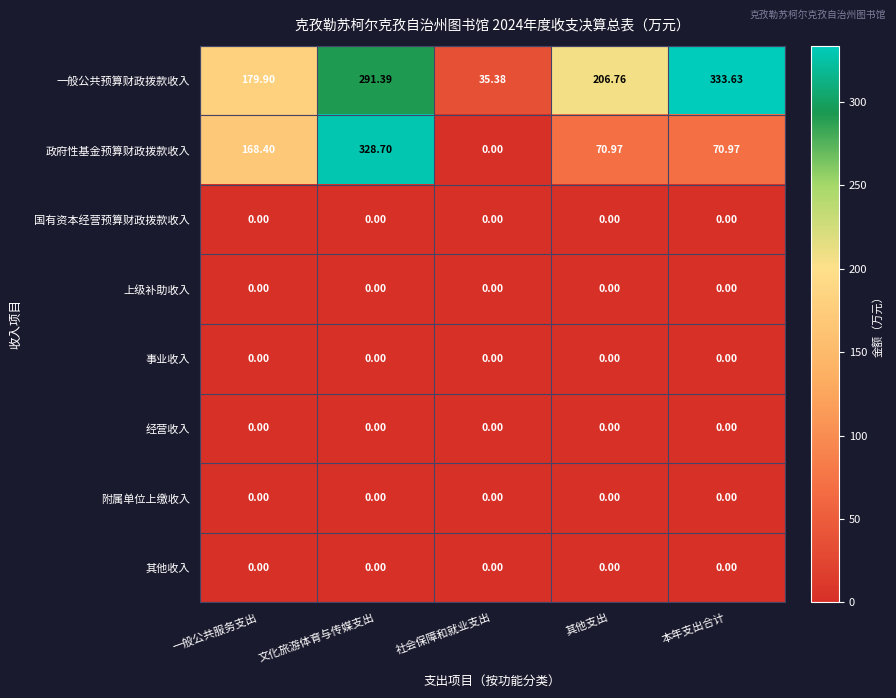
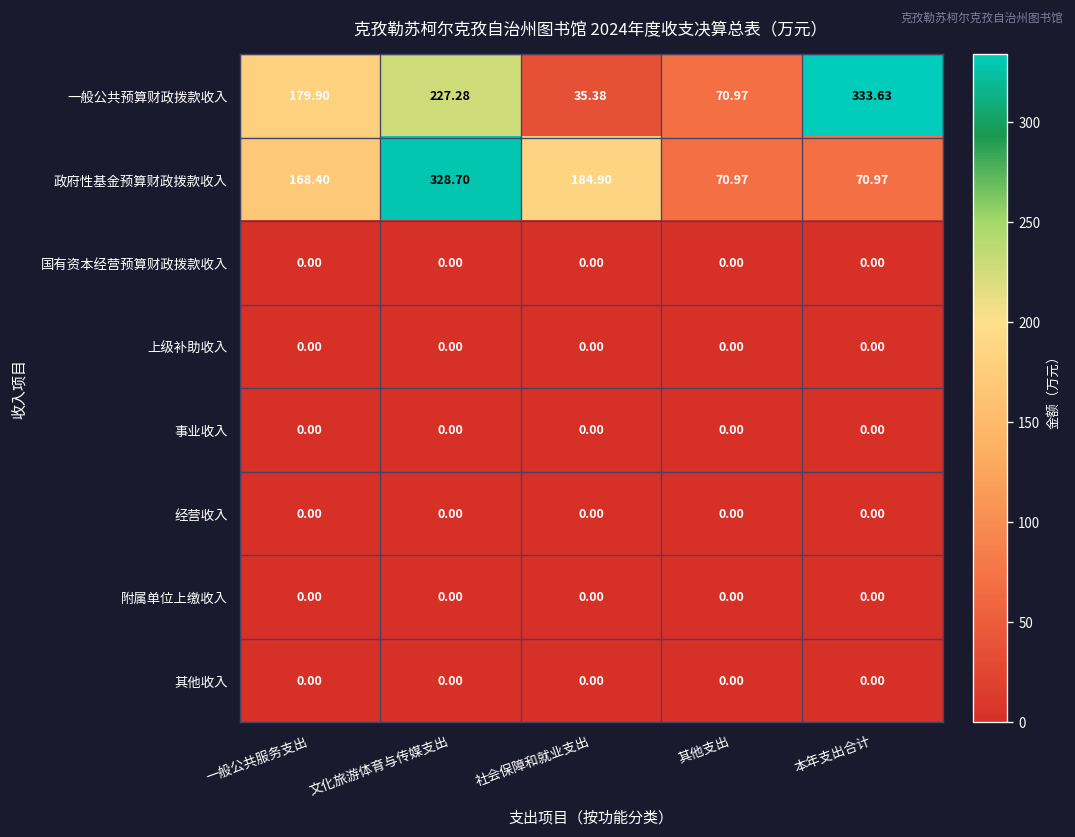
一般公共预算财政拨款收入, 文化旅游体育与传媒支出: 291.39 -> 227.28
一般公共预算财政拨款收入, 其他支出: 206.76 -> 70.97
政府性基金预算财政拨款收入, 社会保障和就业支出: 0.00 -> 184.90
